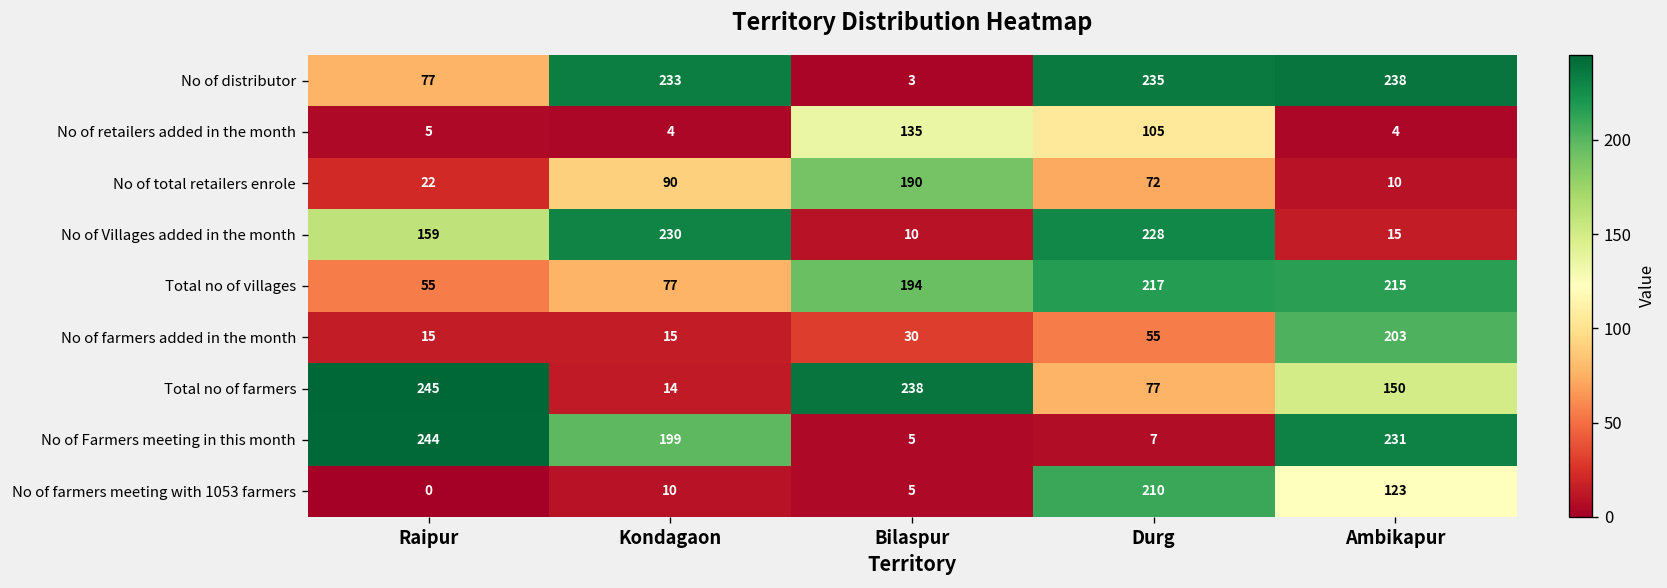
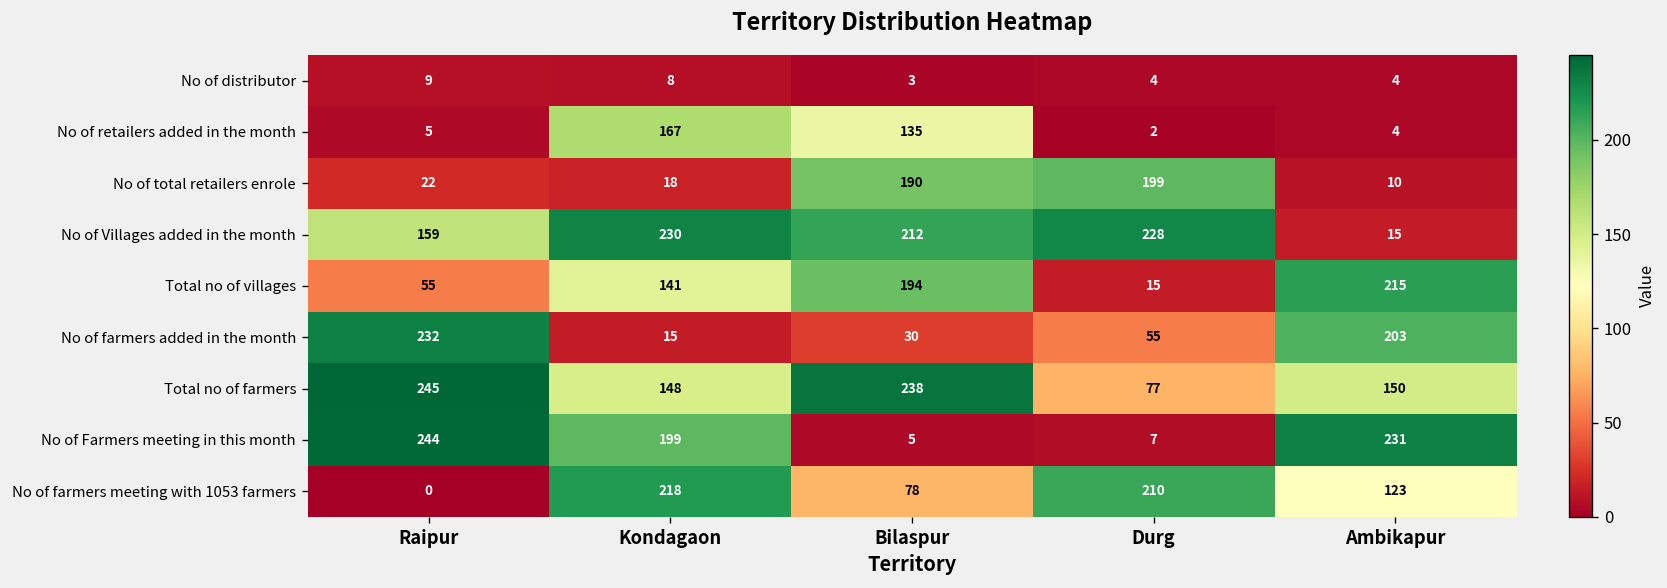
No of distributor, Raipur: 77 -> 9
No of distributor, Kondagaon: 233 -> 8
No of distributor, Durg: 235 -> 4
No of distributor, Ambikapur: 238 -> 4
No of retailers added in the month, Kondagaon: 4 -> 167
No of retailers added in the month, Durg: 105 -> 2
No of total retailers enrole, Kondagaon: 90 -> 18
No of total retailers enrole, Durg: 72 -> 199
No of Villages added in the month, Bilaspur: 10 -> 212
Total no of villages, Kondagaon: 77 -> 141
Total no of villages, Durg: 217 -> 15
No of farmers added in the month, Raipur: 15 -> 232
Total no of farmers, Kondagaon: 14 -> 148
No of farmers meeting with 1053 farmers, Kondagaon: 10 -> 218
No of farmers meeting with 1053 farmers, Bilaspur: 5 -> 78
